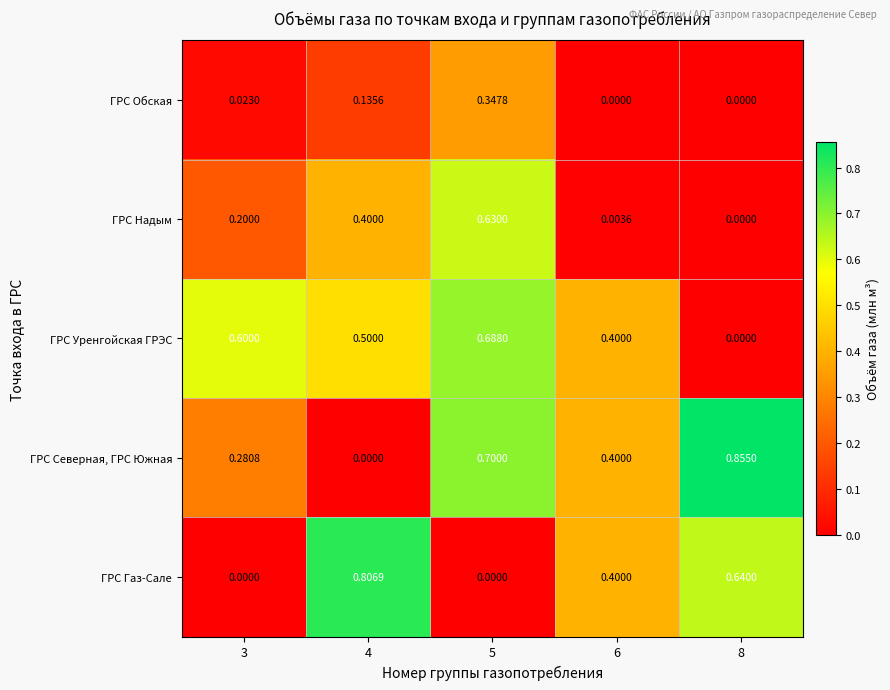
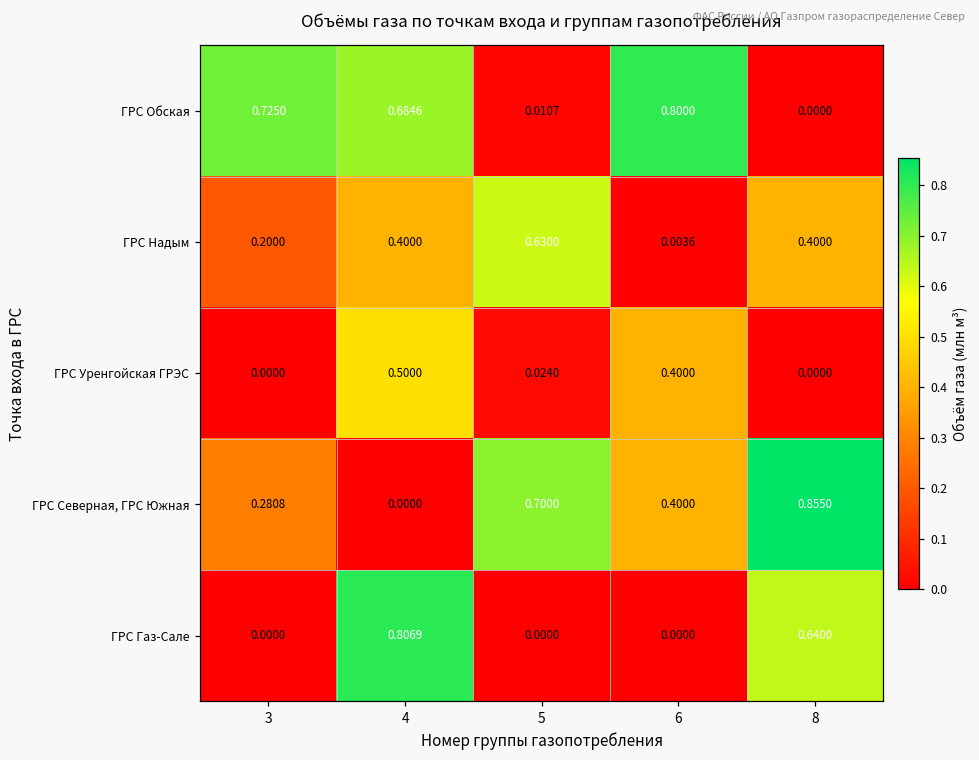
ГРС Обская, 3: 0.0230 -> 0.7250
ГРС Обская, 4: 0.1356 -> 0.6846
ГРС Обская, 5: 0.3478 -> 0.0107
ГРС Обская, 6: 0.0000 -> 0.8000
ГРС Надым, 8: 0.0000 -> 0.4000
ГРС Уренгойская ГРЭС, 3: 0.6000 -> 0.0000
ГРС Уренгойская ГРЭС, 5: 0.6880 -> 0.0240
ГРС Газ-Сале, 6: 0.4000 -> 0.0000
